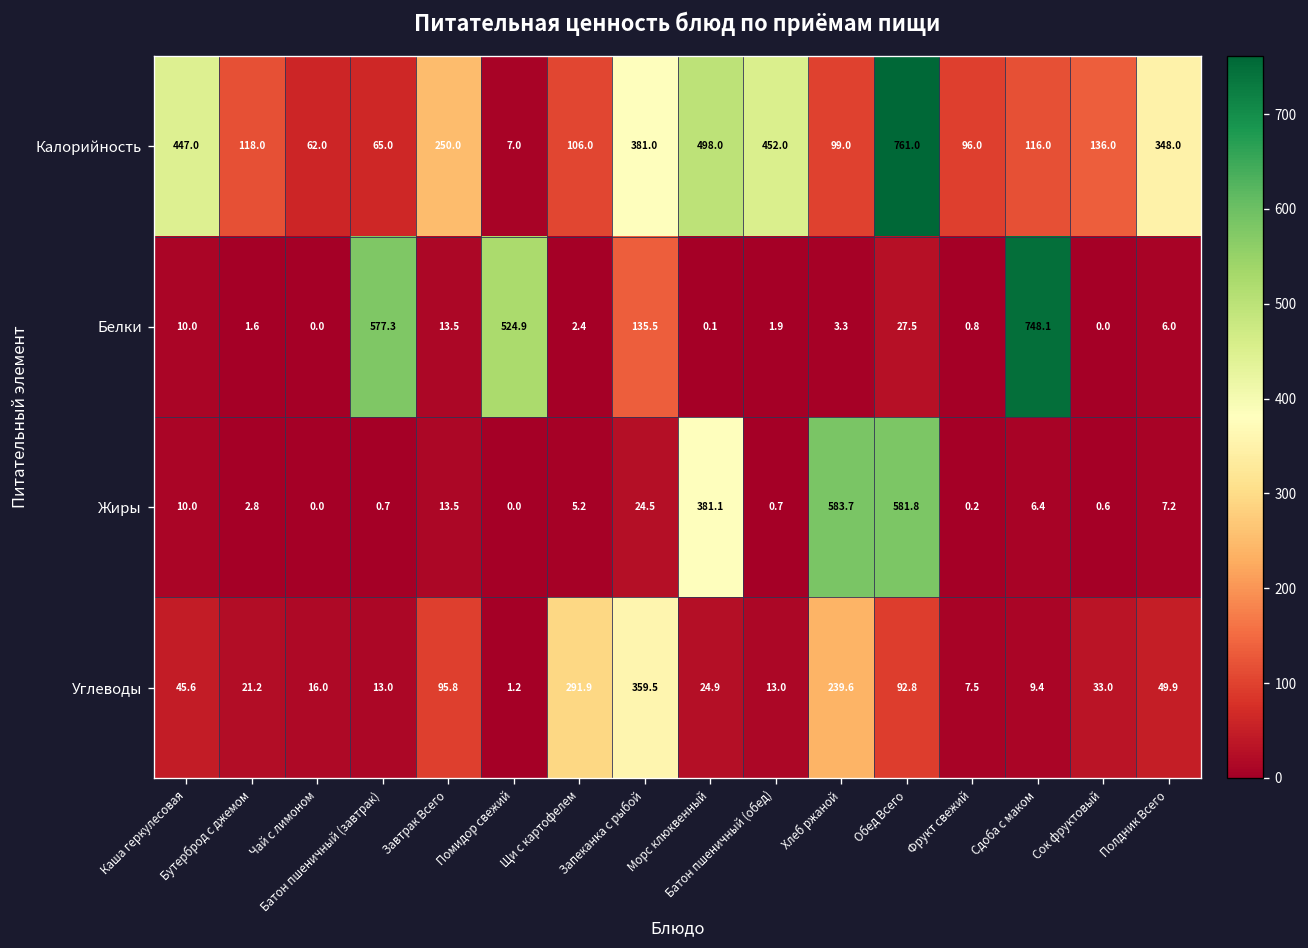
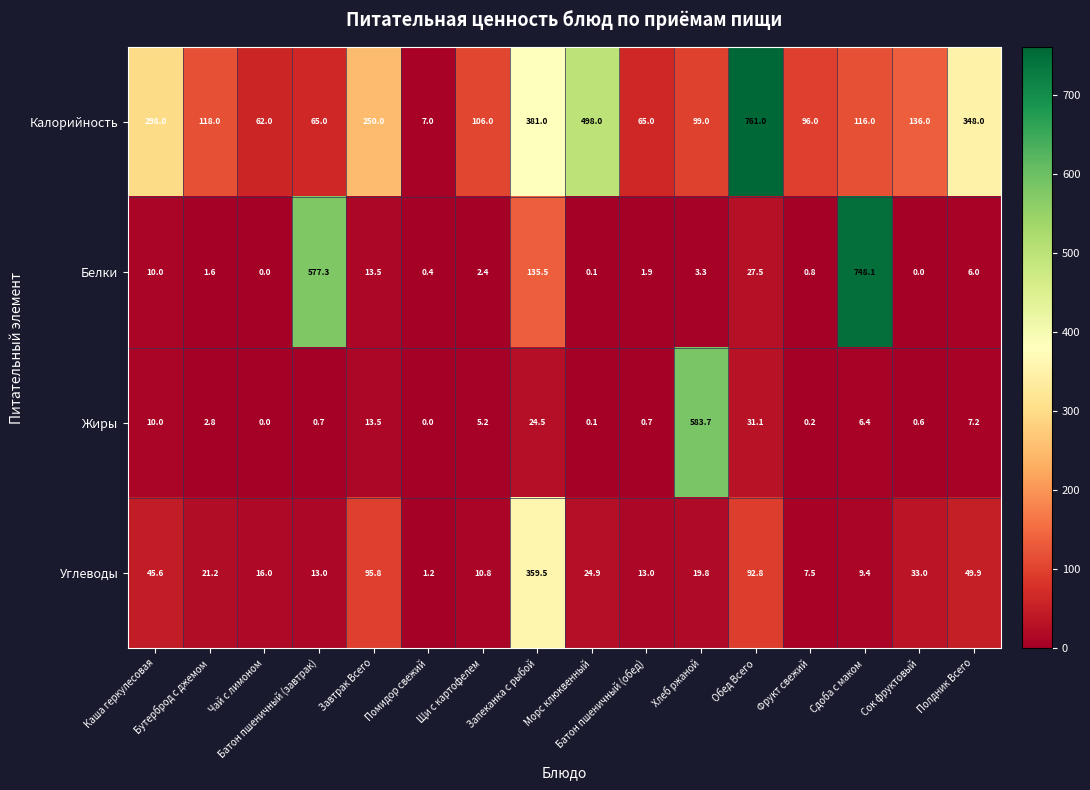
Калорийность, Каша геркулесовая: 447.0 -> 298.0
Калорийность, Батон пшеничный (обед): 452.0 -> 65.0
Белки, Помидор свежий: 524.9 -> 0.4
Жиры, Морс клюквенный: 381.1 -> 0.1
Жиры, Обед Всего: 581.8 -> 31.1
Углеводы, Щи с картофелем: 291.9 -> 10.8
Углеводы, Хлеб ржаной: 239.6 -> 19.8
